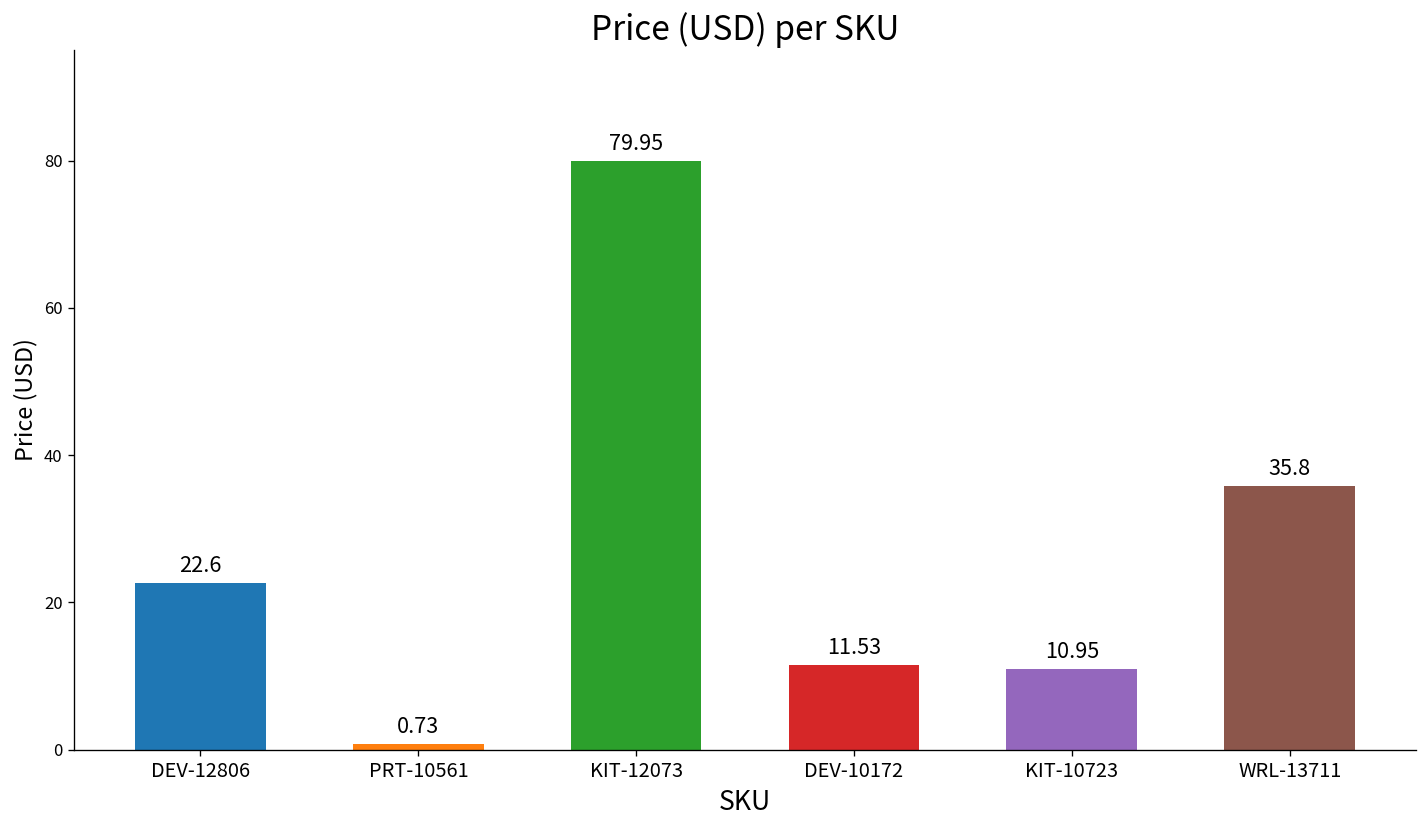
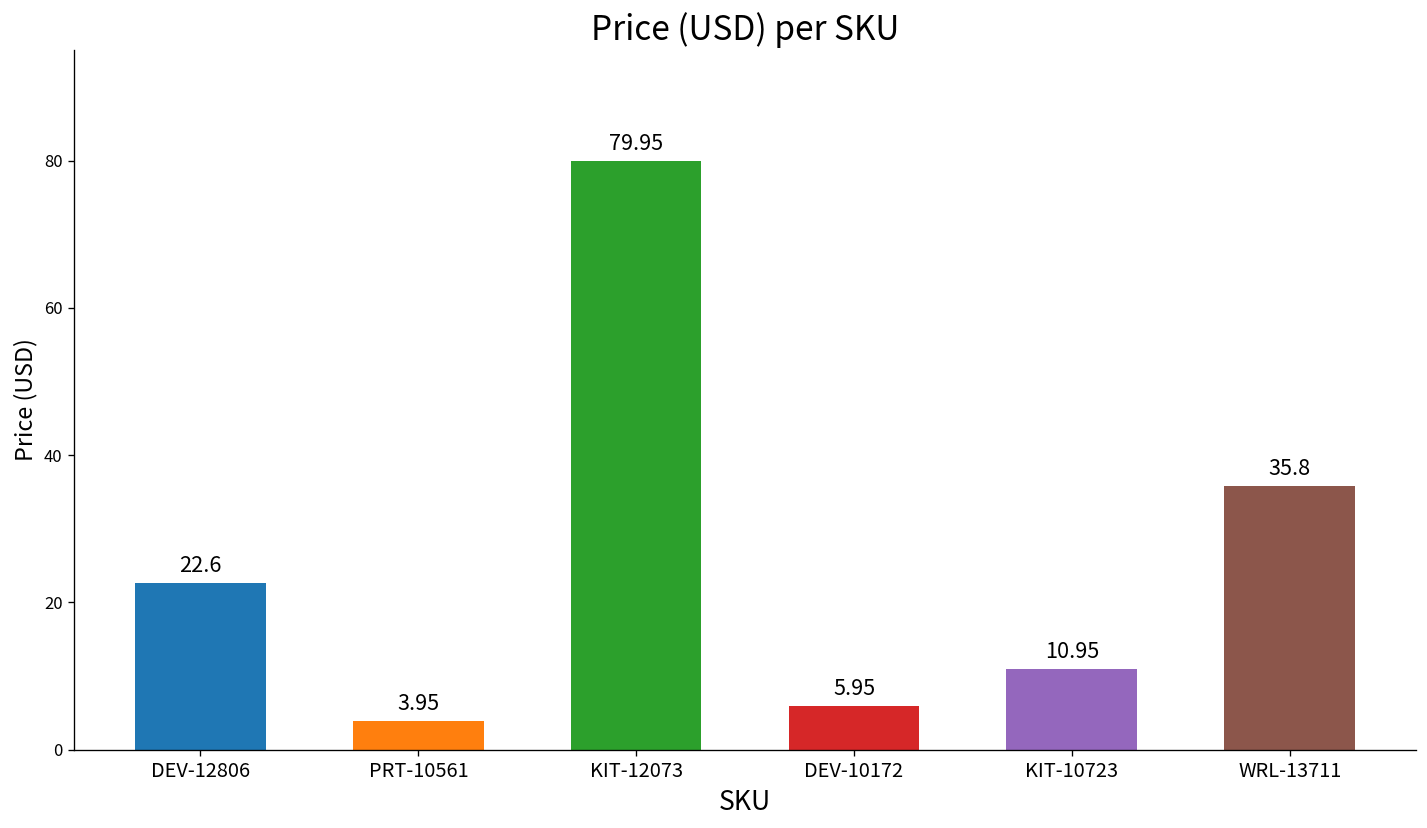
PRT-10561: 0.73 -> 3.95
DEV-10172: 11.53 -> 5.95
